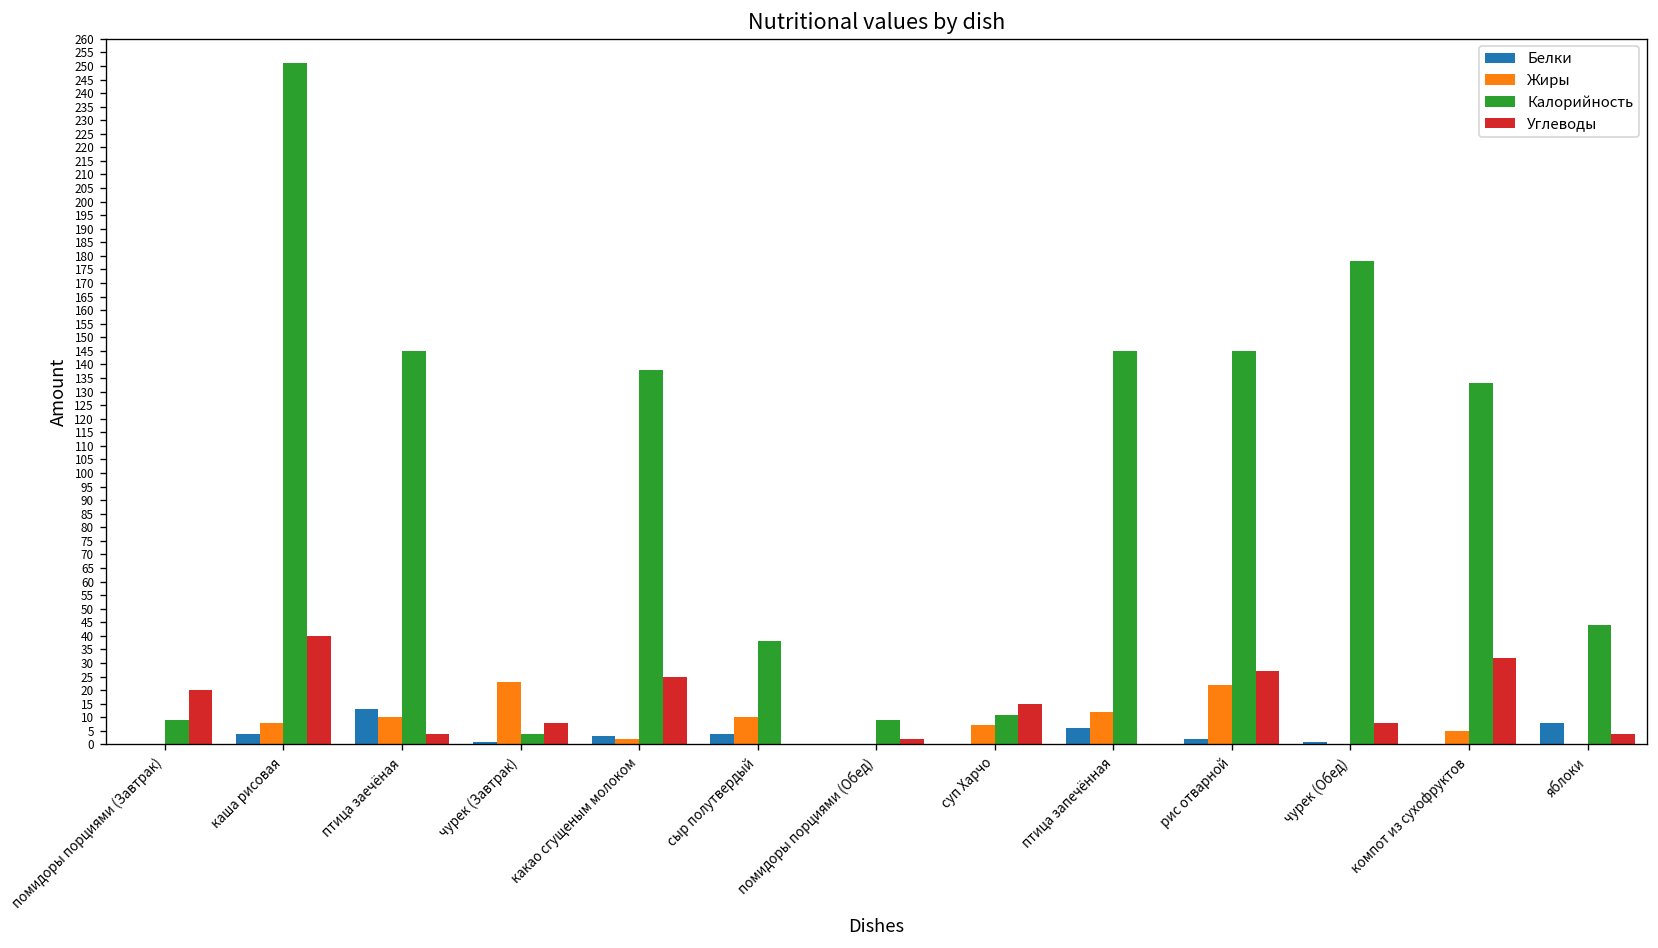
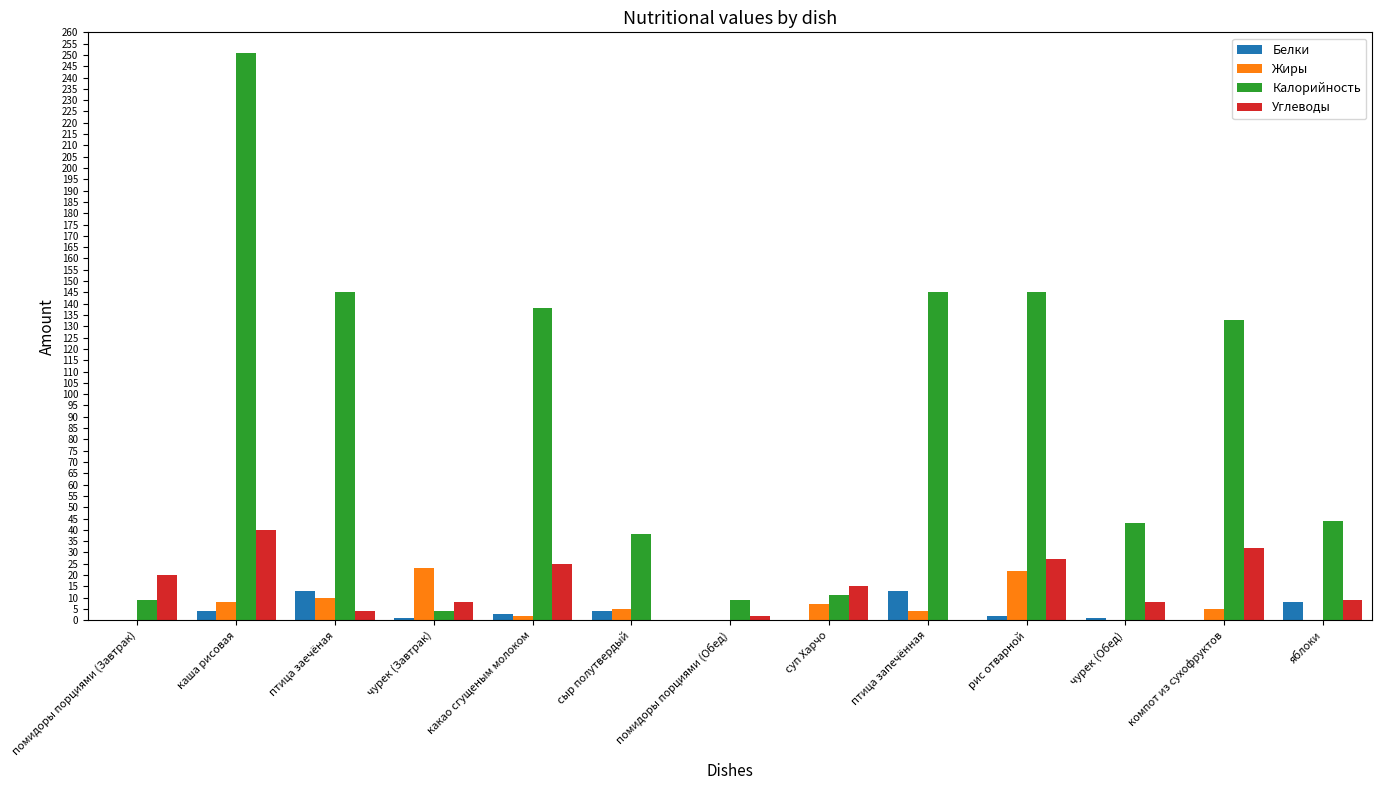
Жиры, сыр полутвердый: 10 -> 5
Белки, птица запечённая: 6 -> 13
Жиры, птица запечённая: 12 -> 4
Калорийность, чурек (Обед): 178 -> 43
Углеводы, яблоки: 4 -> 9
